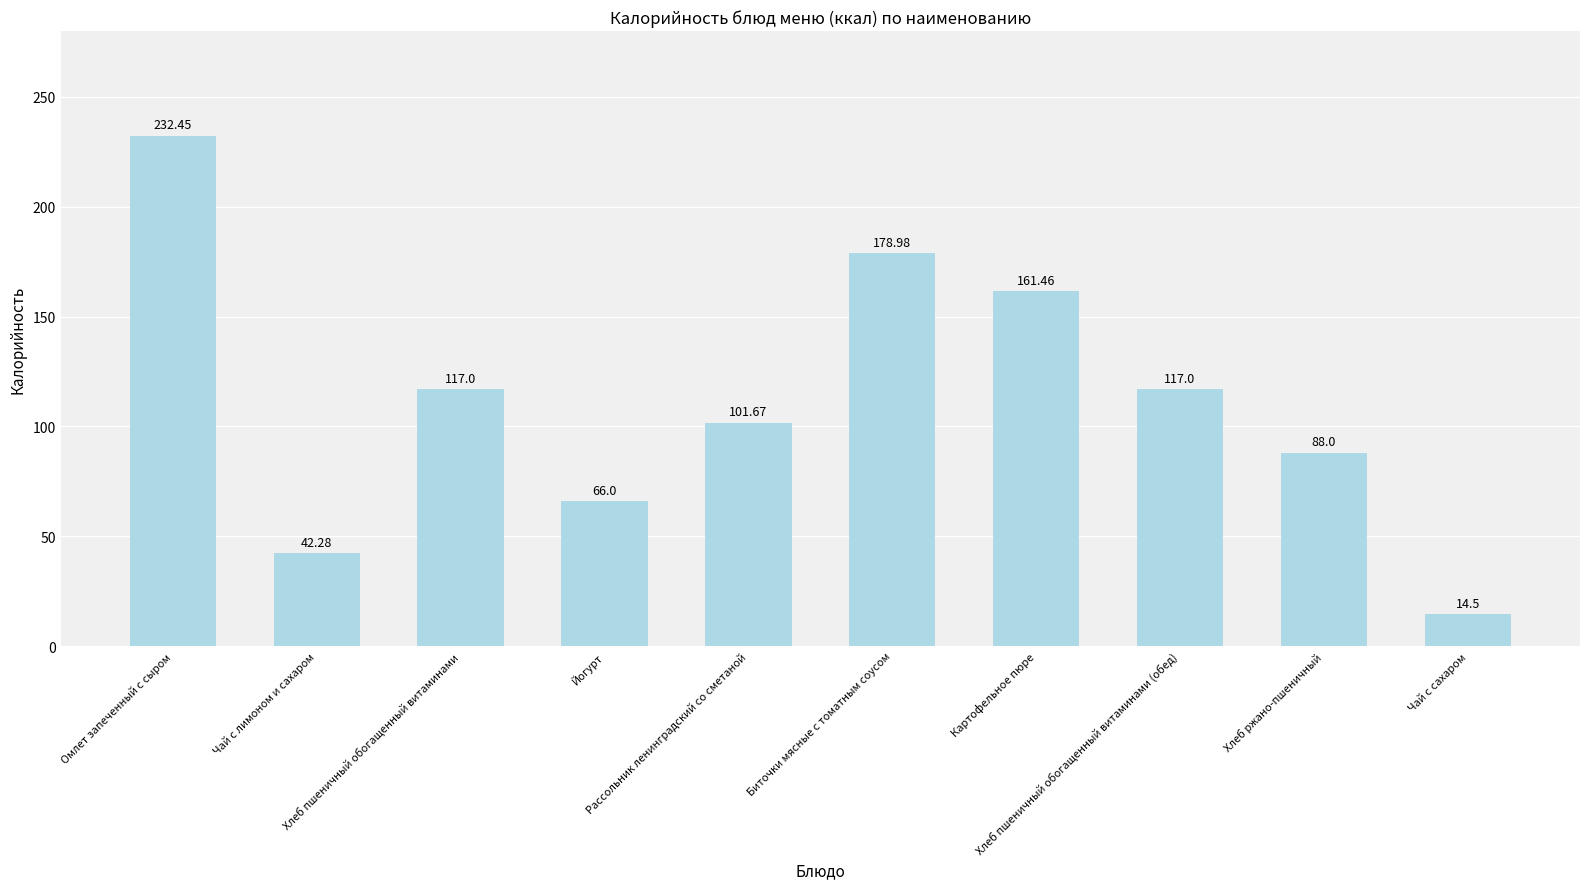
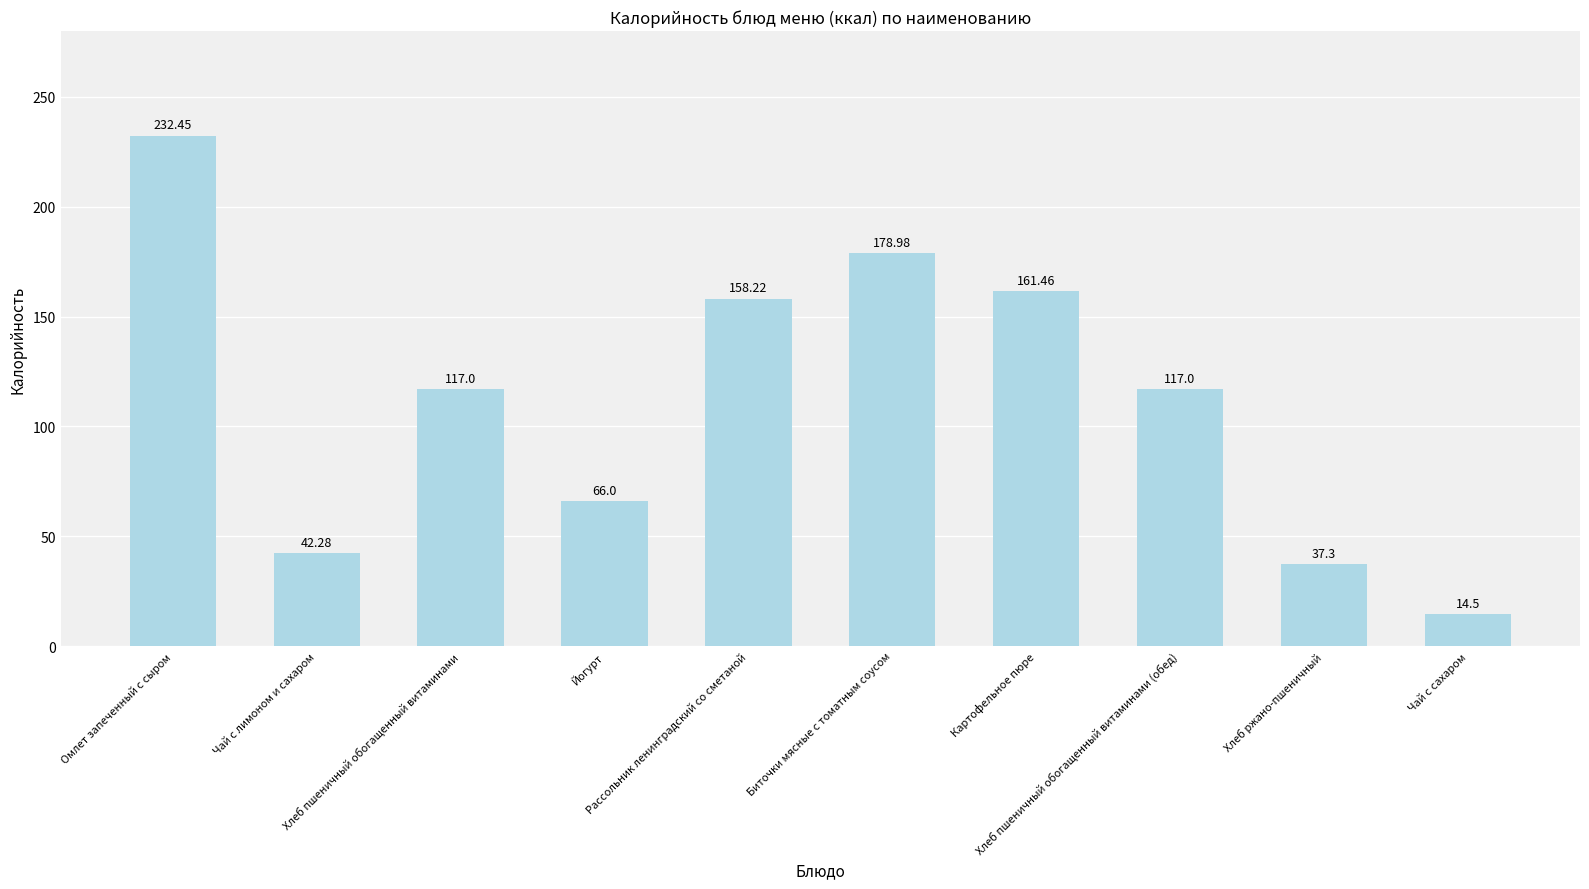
Рассольник ленинградский со сметаной: 101.67 -> 158.22
Хлеб ржано-пшеничный: 88.0 -> 37.3
